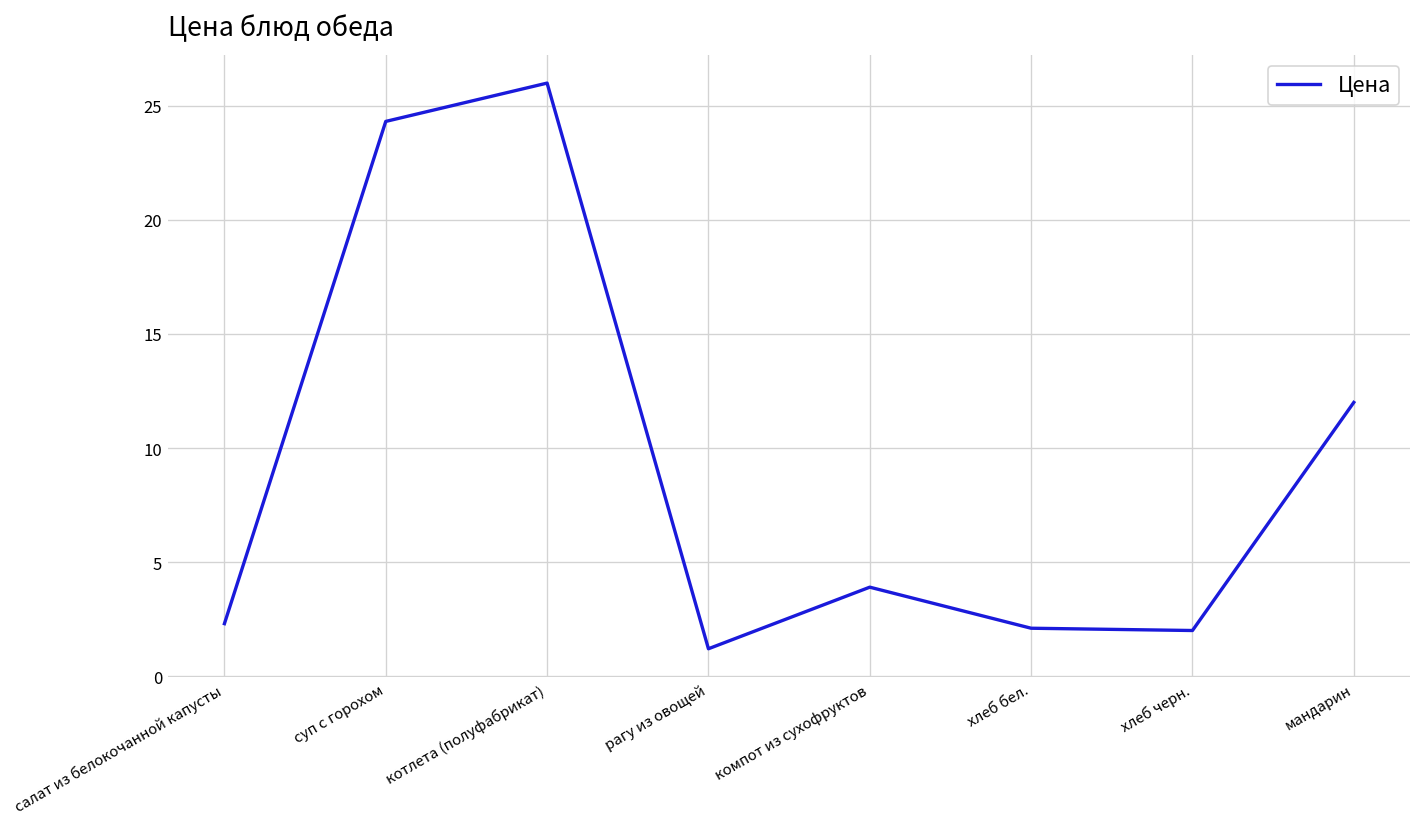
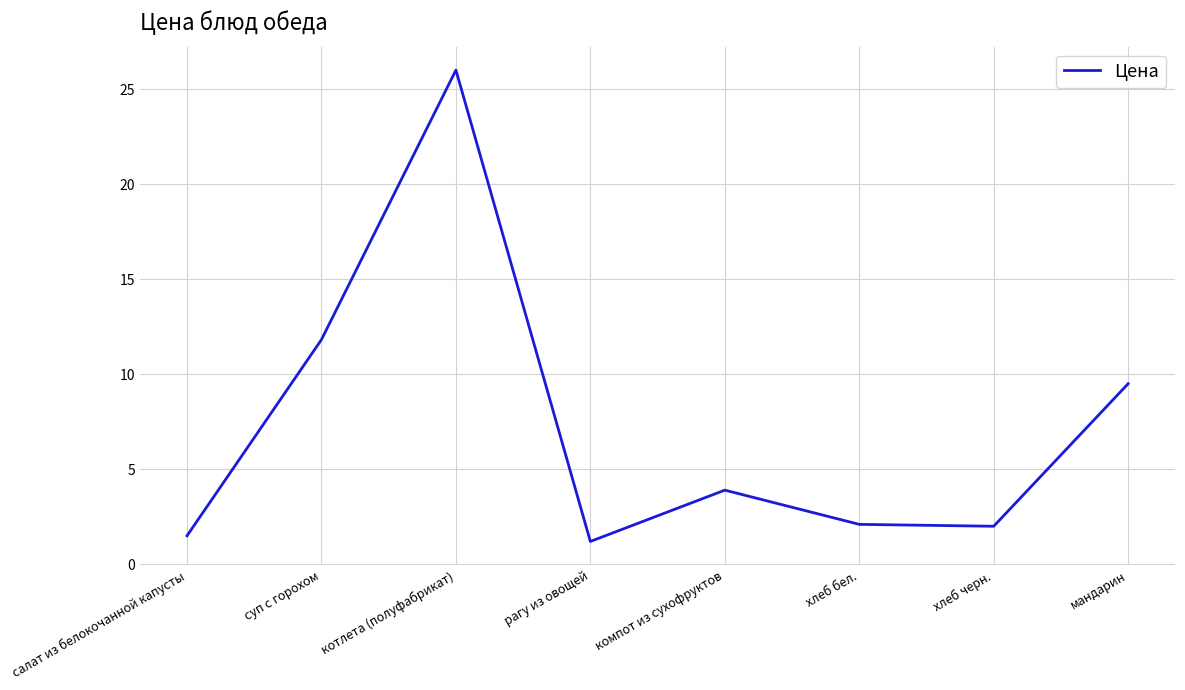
салат из белокочанной капусты: 2.3 -> 1.5
суп с горохом: 24.3 -> 11.8
мандарин: 12.0 -> 9.5
